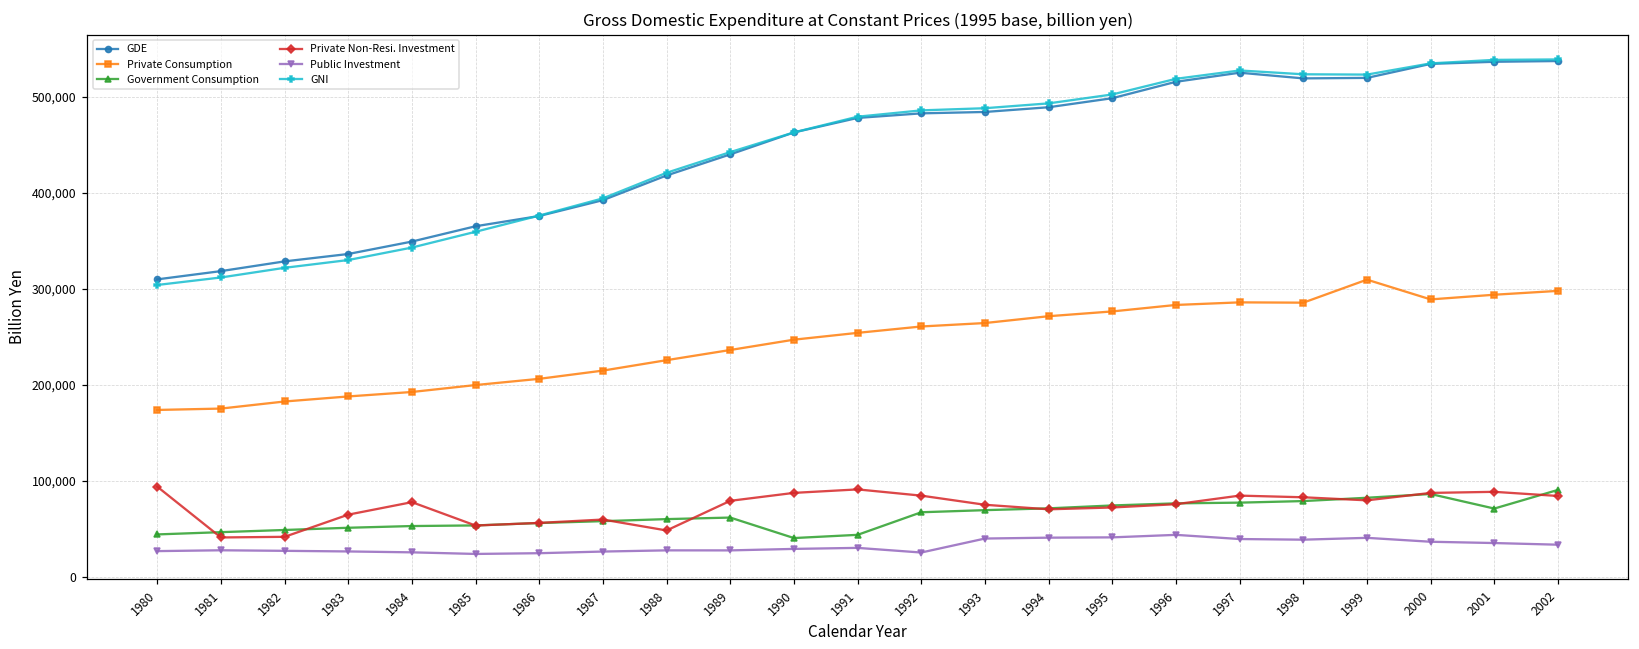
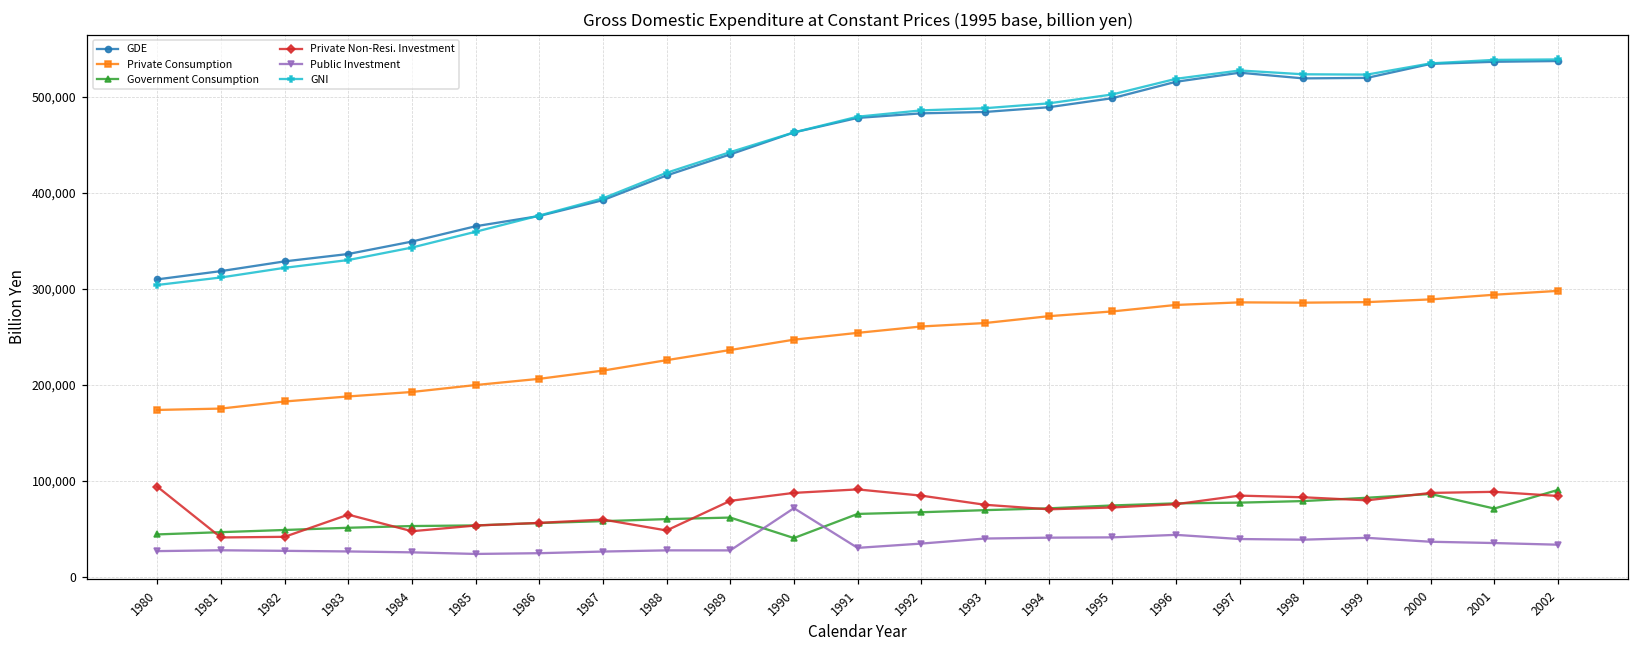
Private Non-Resi. Investment, 1984: 80,000 -> 50,000
Public Investment, 1990: 30,000 -> 70,000
Government Consumption, 1991: 40,000 -> 70,000
Public Investment, 1992: 26,000 -> 35,000
Private Consumption, 1999: 310,000 -> 290,000
